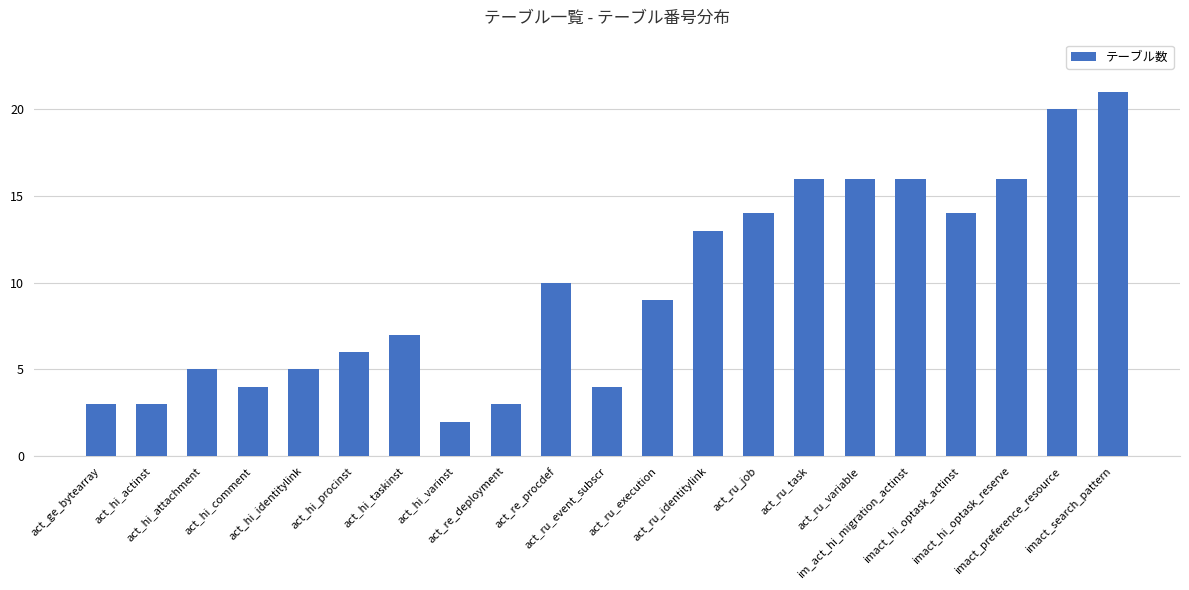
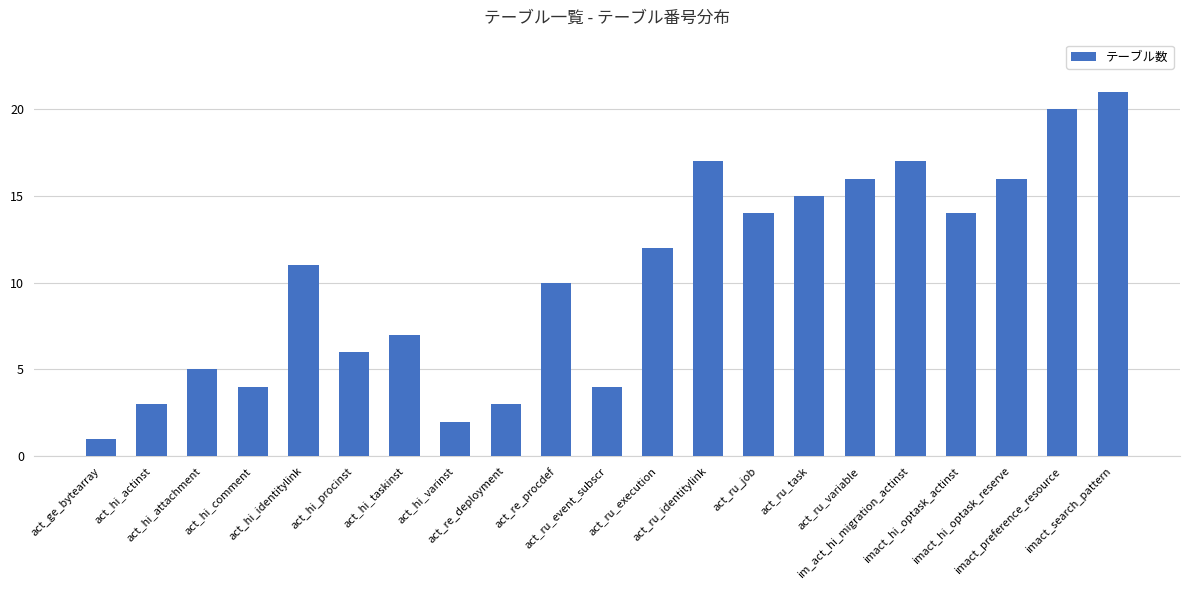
act_ge_bytearray: 3 -> 1
act_hi_identitylink: 5 -> 11
act_ru_execution: 9 -> 12
act_ru_identitylink: 13 -> 17
act_ru_task: 16 -> 15
im_act_hi_migration_actinst: 16 -> 17
